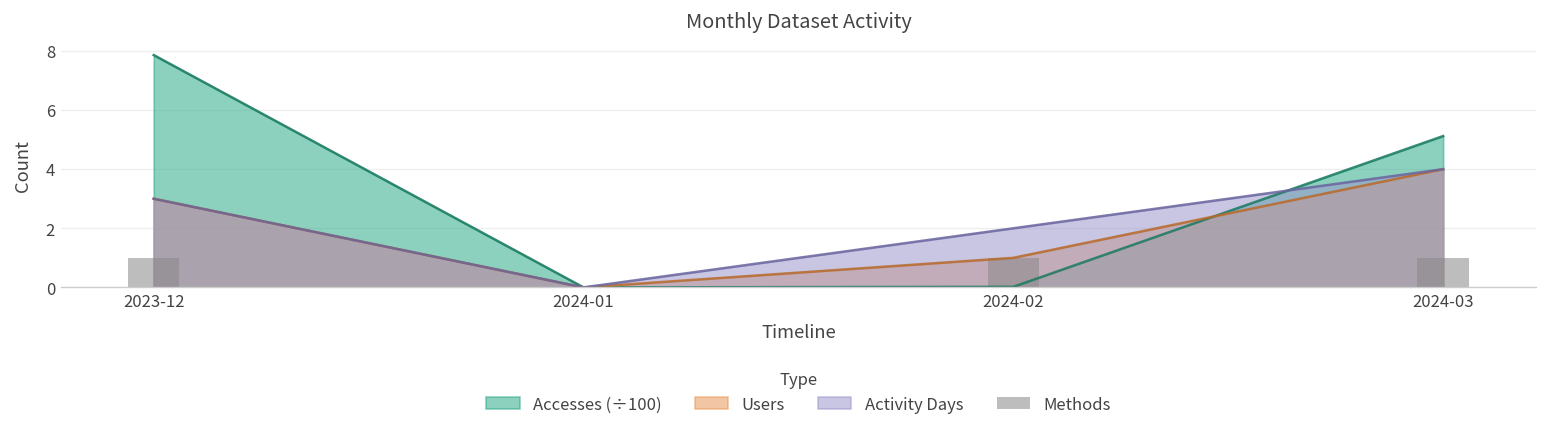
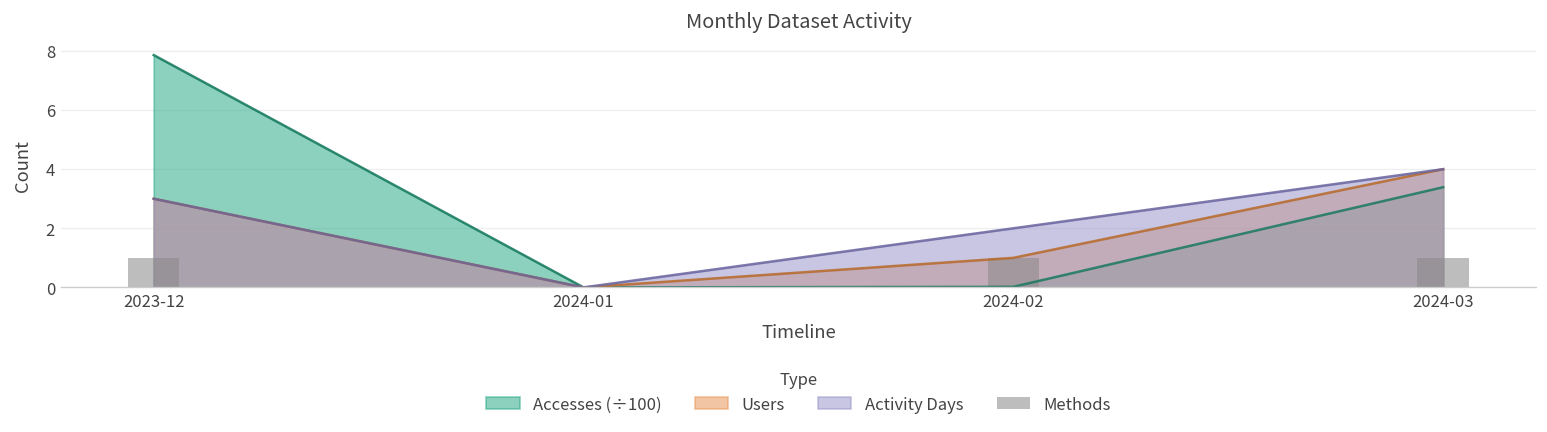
Accesses (÷100), 2024-03: 5.1 -> 3.4
